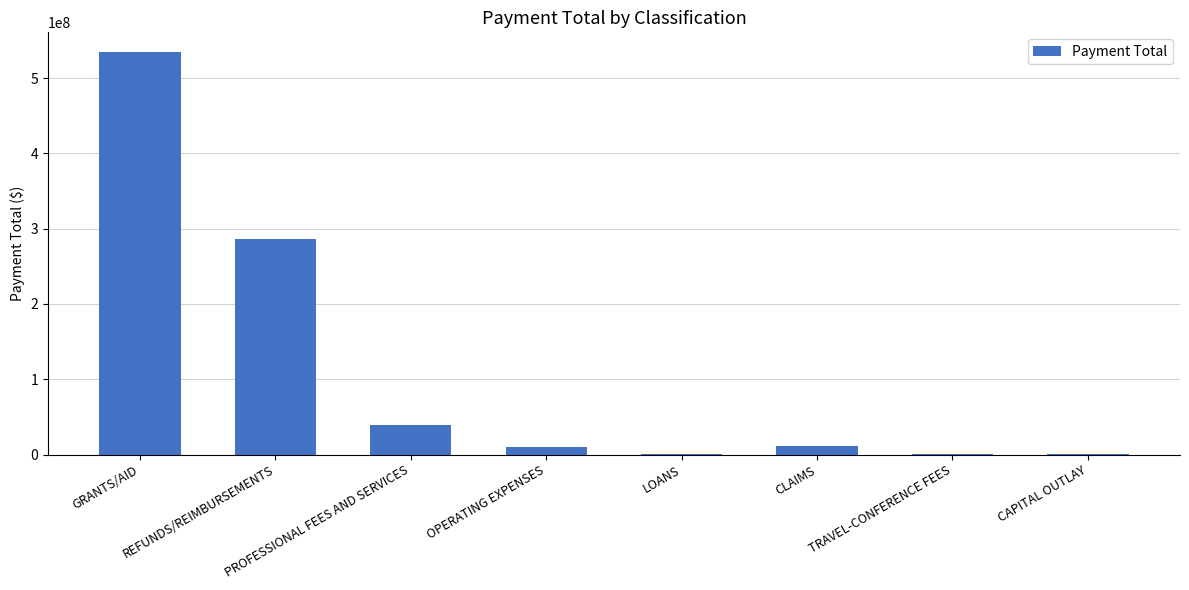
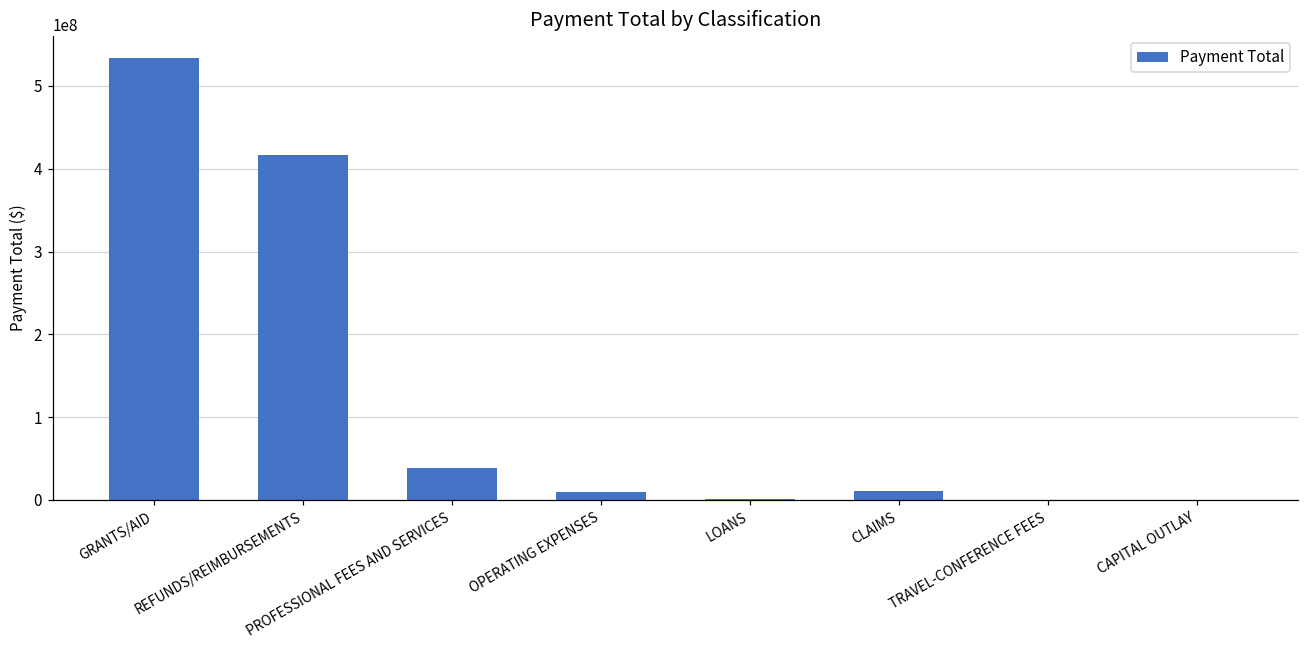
REFUNDS/REIMBURSEMENTS: 290000000 -> 420000000
